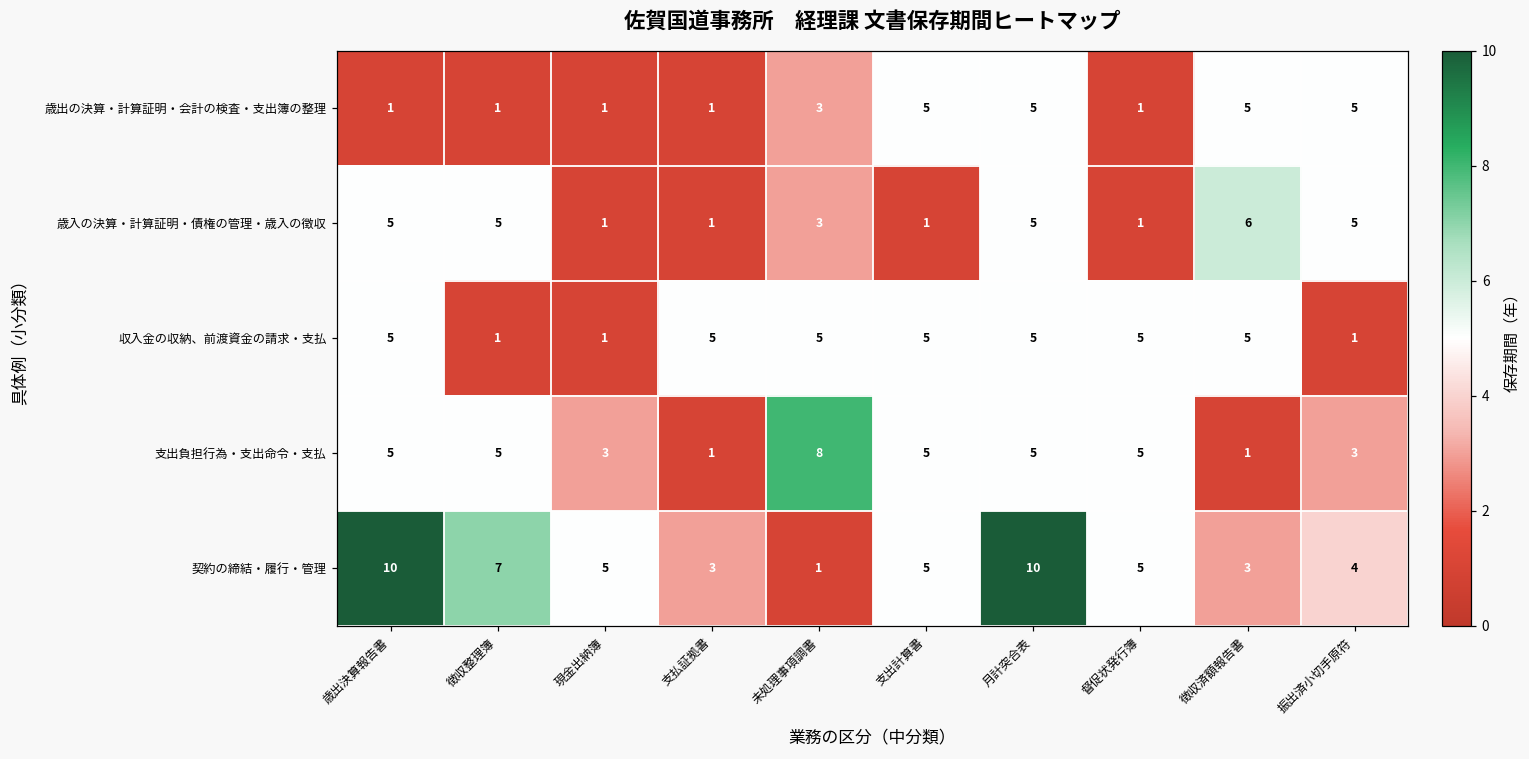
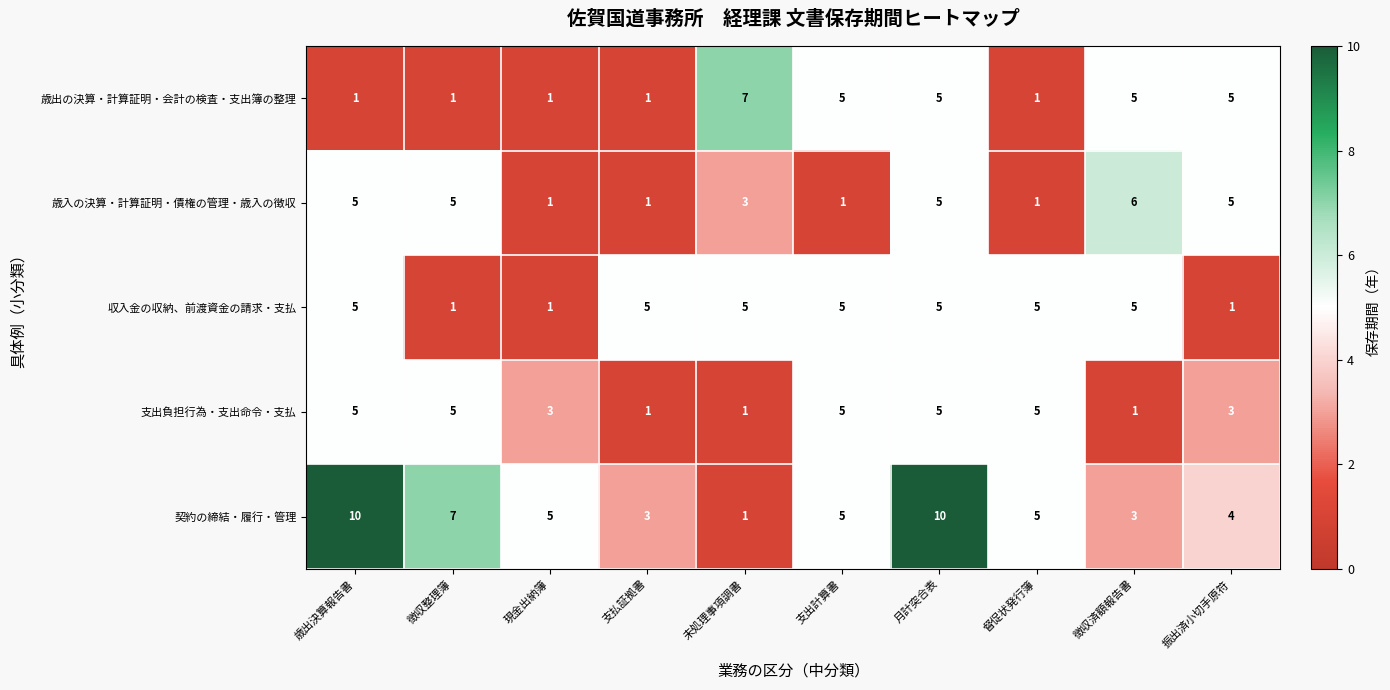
歳出の決算・計算証明・会計の検査・支出簿の整理, 未処理事項調書: 3 -> 7
支出負担行為・支出命令・支払, 未処理事項調書: 8 -> 1
